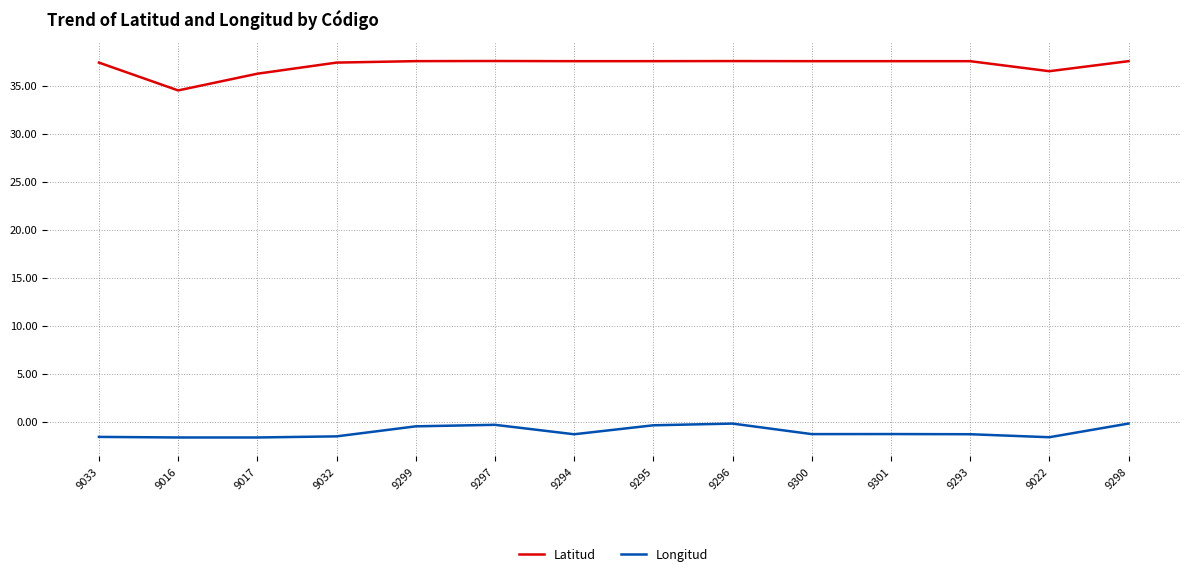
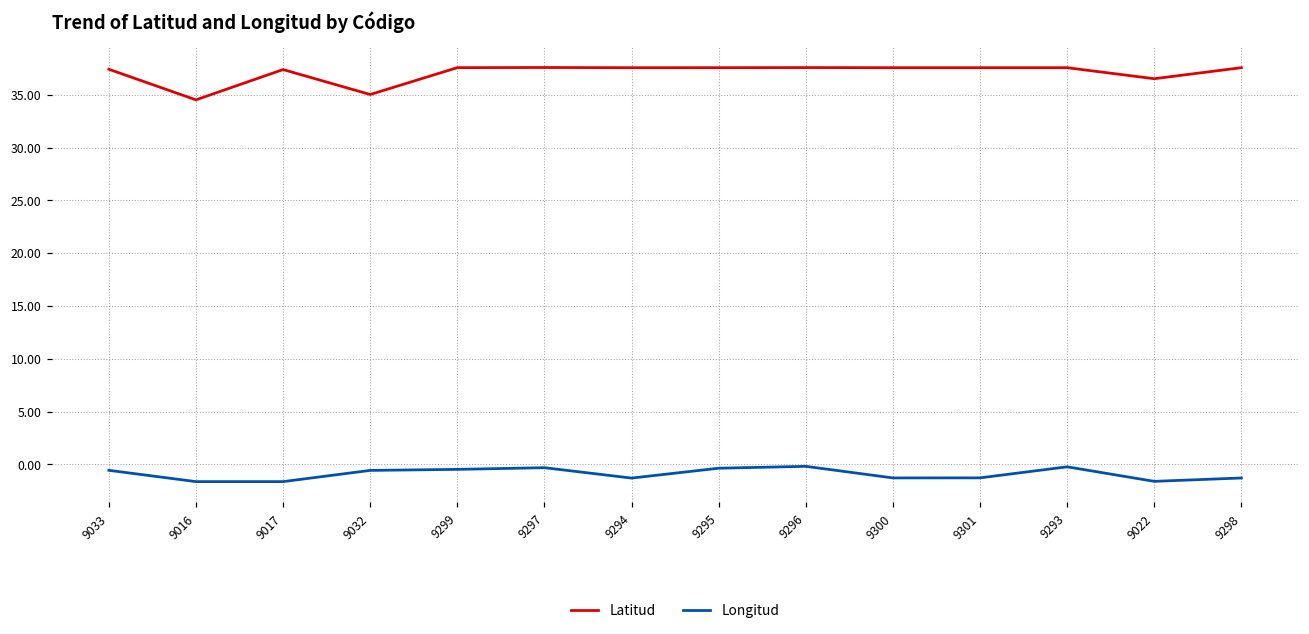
Longitud, 9033: -2 -> -1
Latitud, 9017: 36 -> 37
Latitud, 9032: 37 -> 35
Longitud, 9032: -2 -> -1
Longitud, 9293: -1 -> 0
Longitud, 9298: 0 -> -1
